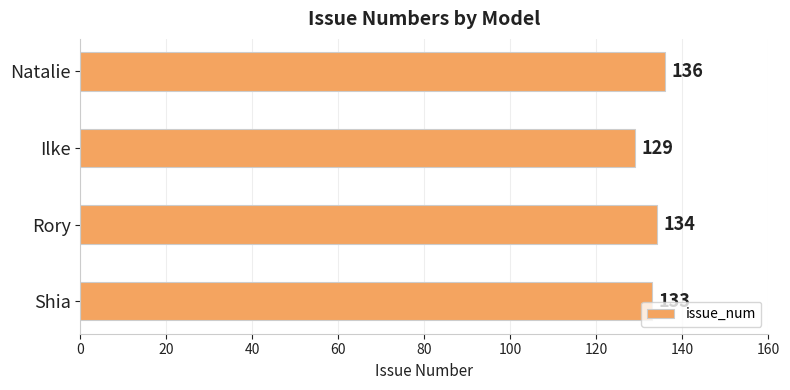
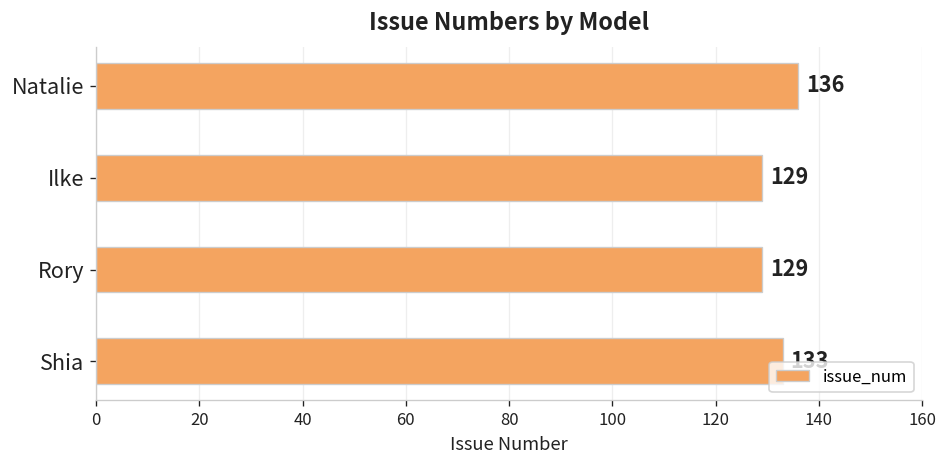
Rory: 134 -> 129
